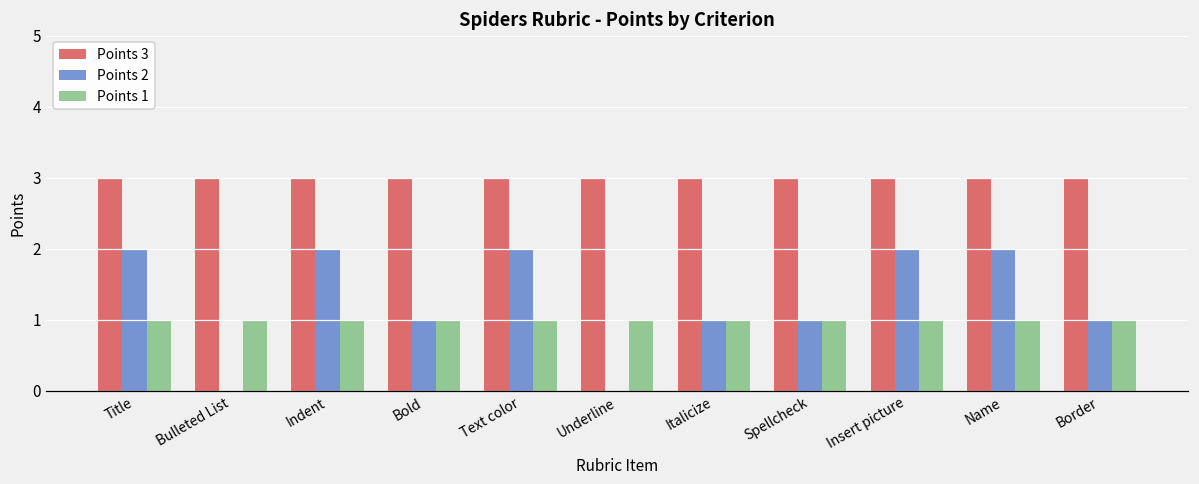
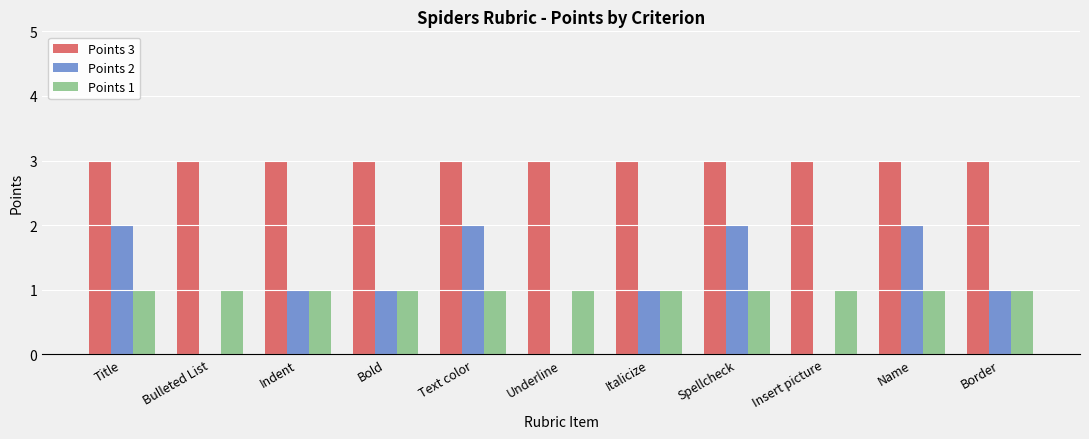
Points 2, Indent: 2 -> 1
Points 2, Spellcheck: 1 -> 2
Points 2, Insert picture: 2 -> 0
